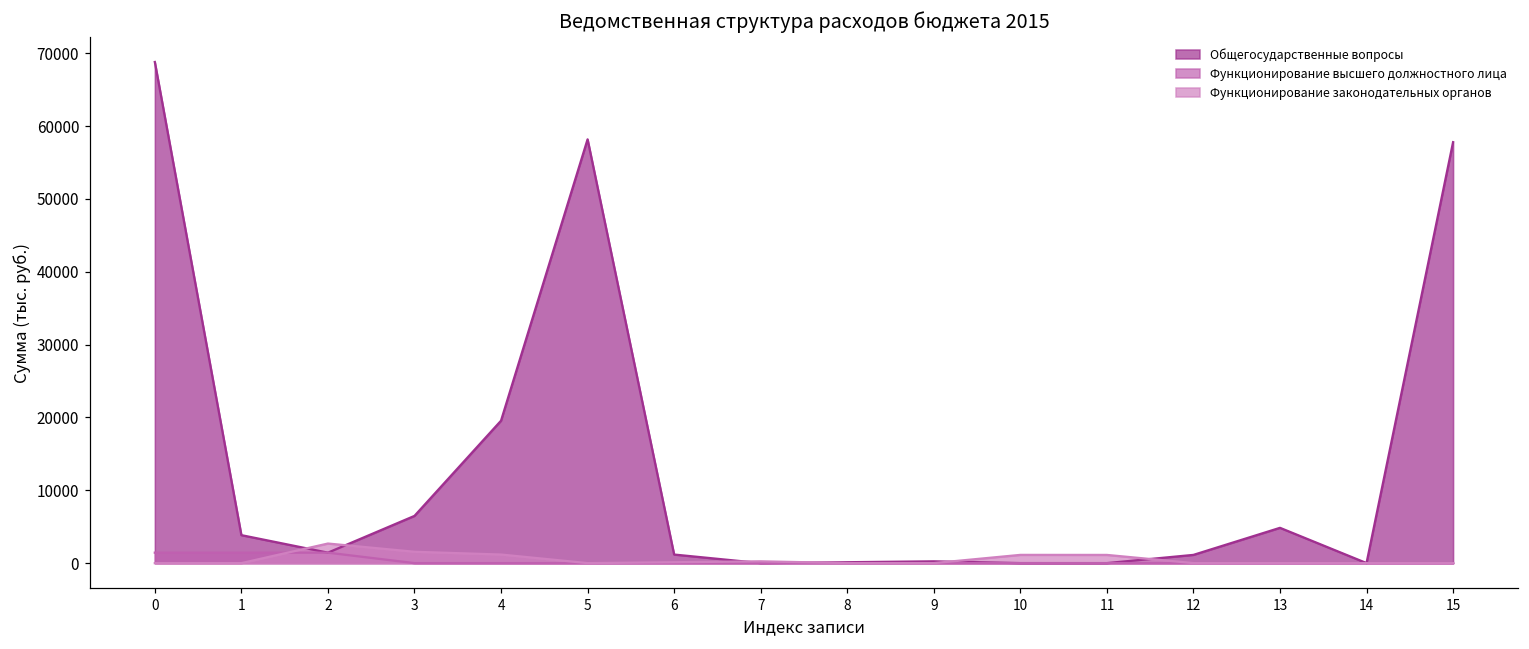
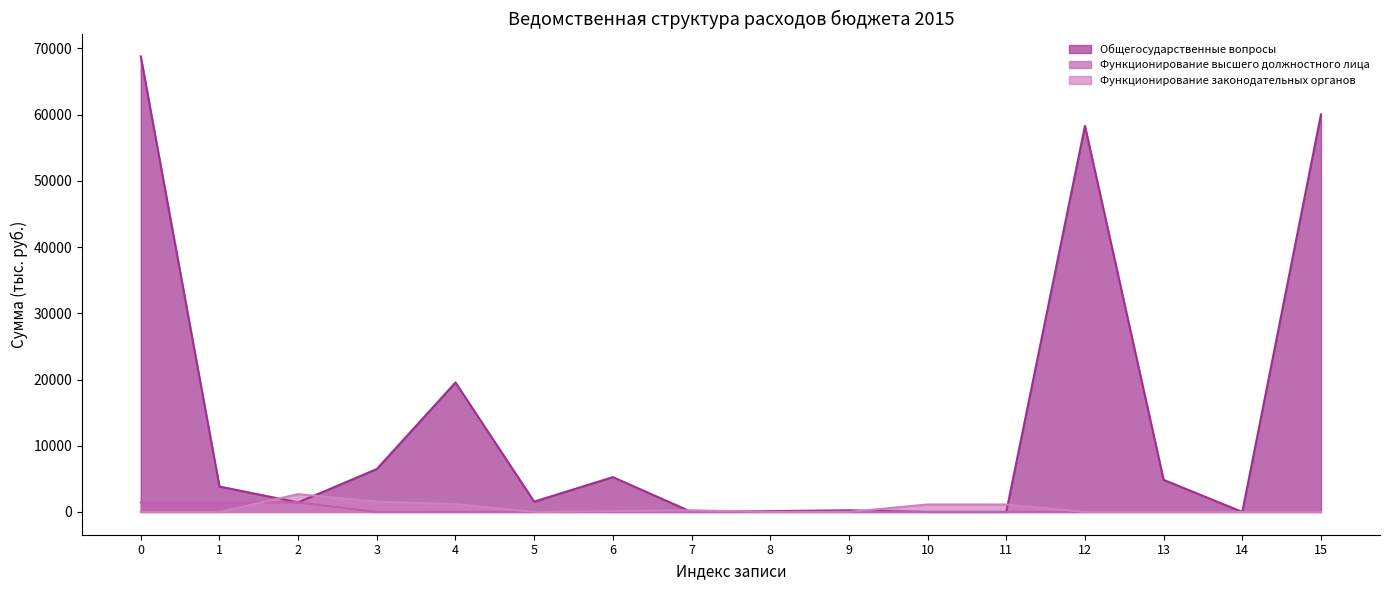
Общегосударственные вопросы, 5: 58000 -> 2000
Общегосударственные вопросы, 6: 1000 -> 5000
Общегосударственные вопросы, 12: 1000 -> 58000
Общегосударственные вопросы, 15: 58000 -> 60000
